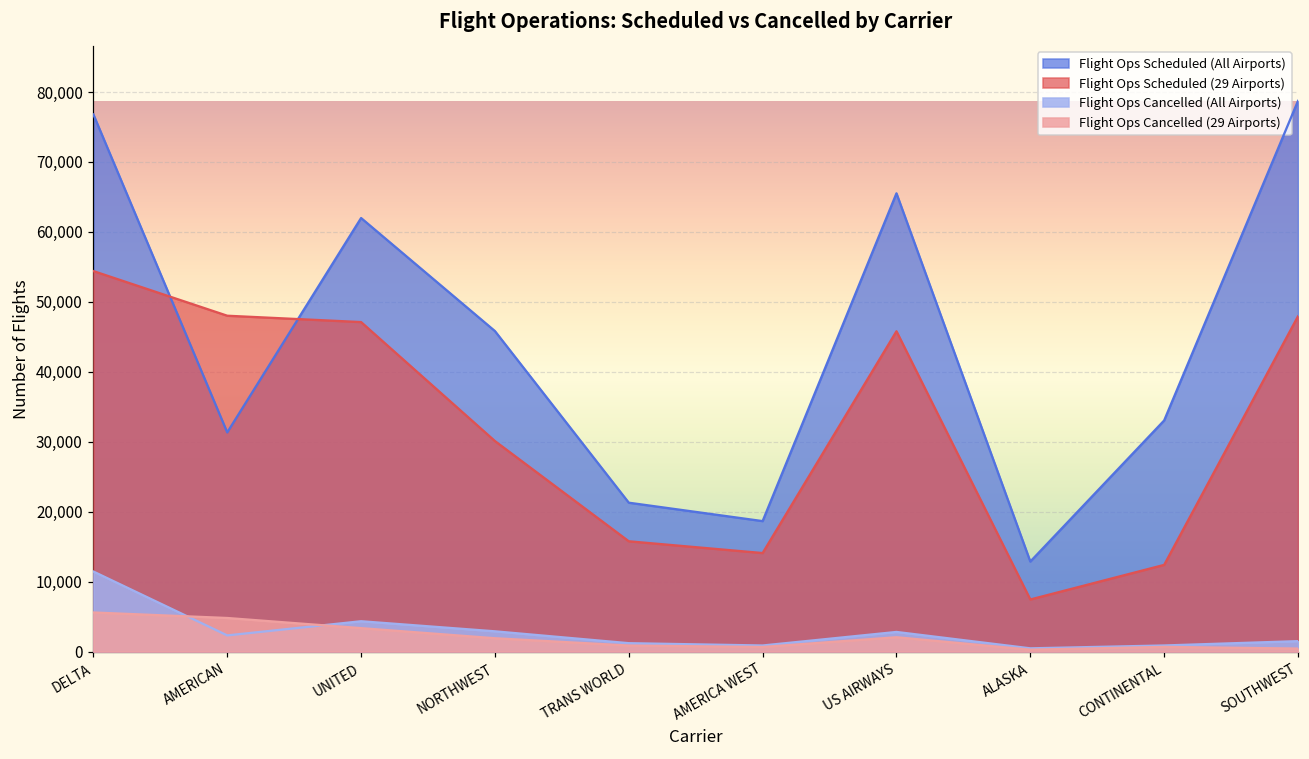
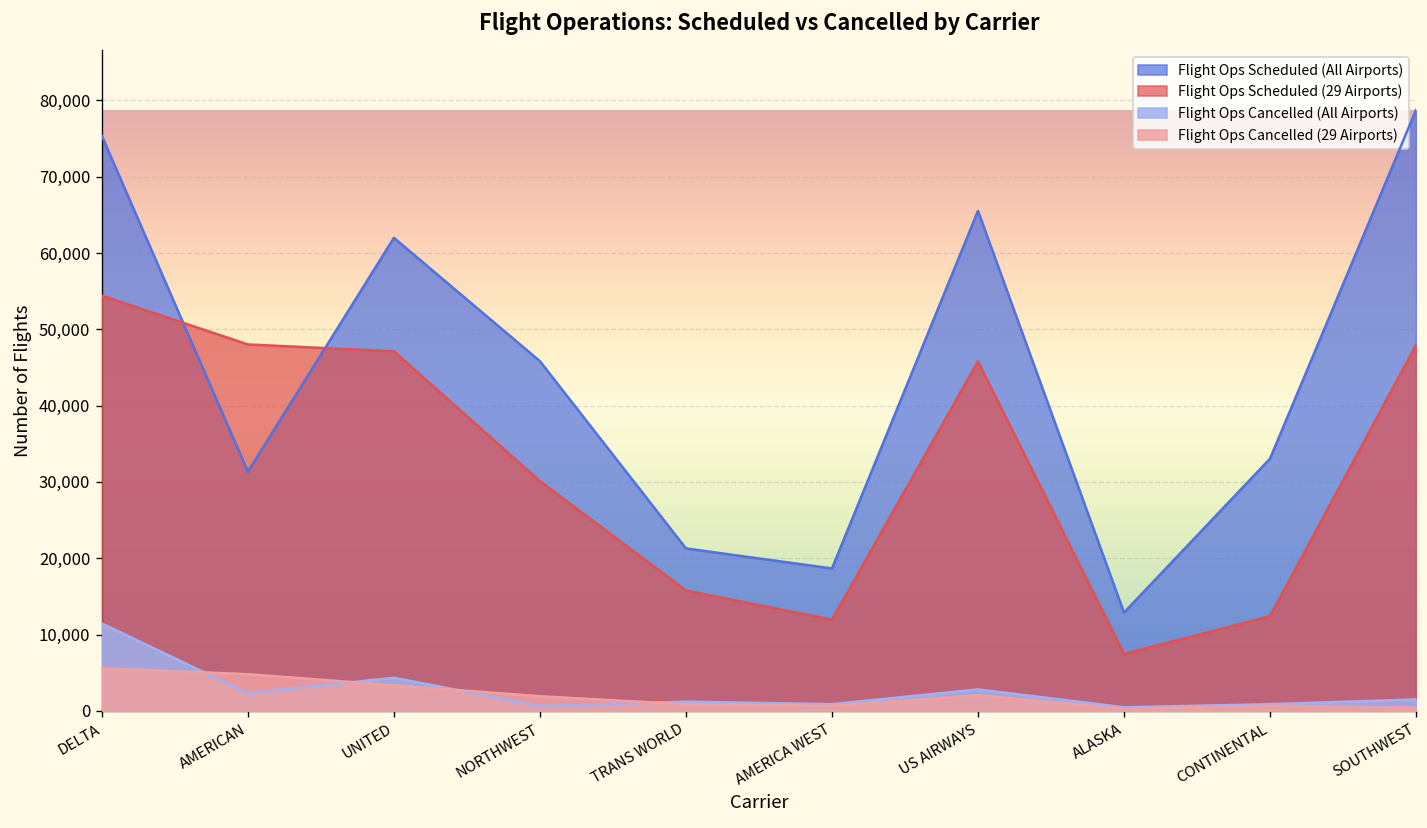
Flight Ops Scheduled (All Airports), DELTA: 77,000 -> 75,000
Flight Ops Cancelled (All Airports), NORTHWEST: 3,000 -> 1,000
Flight Ops Scheduled (29 Airports), AMERICA WEST: 14,000 -> 12,000
